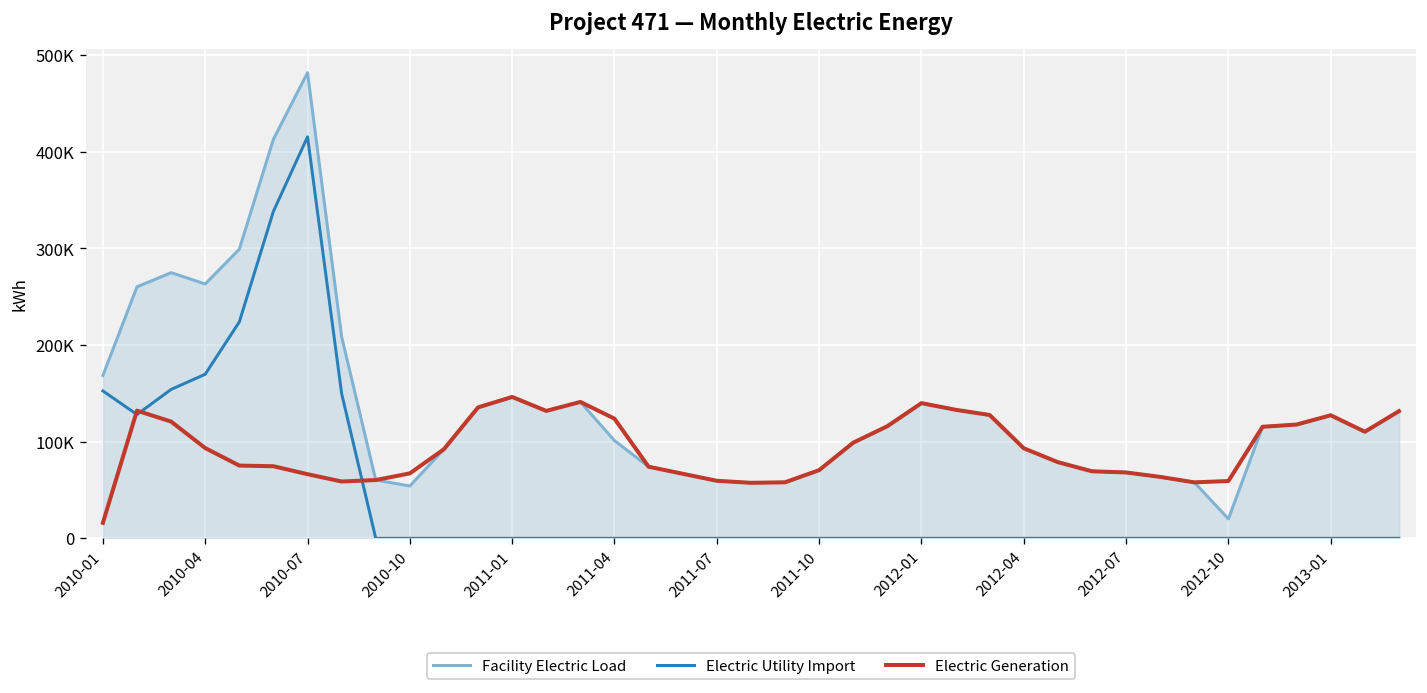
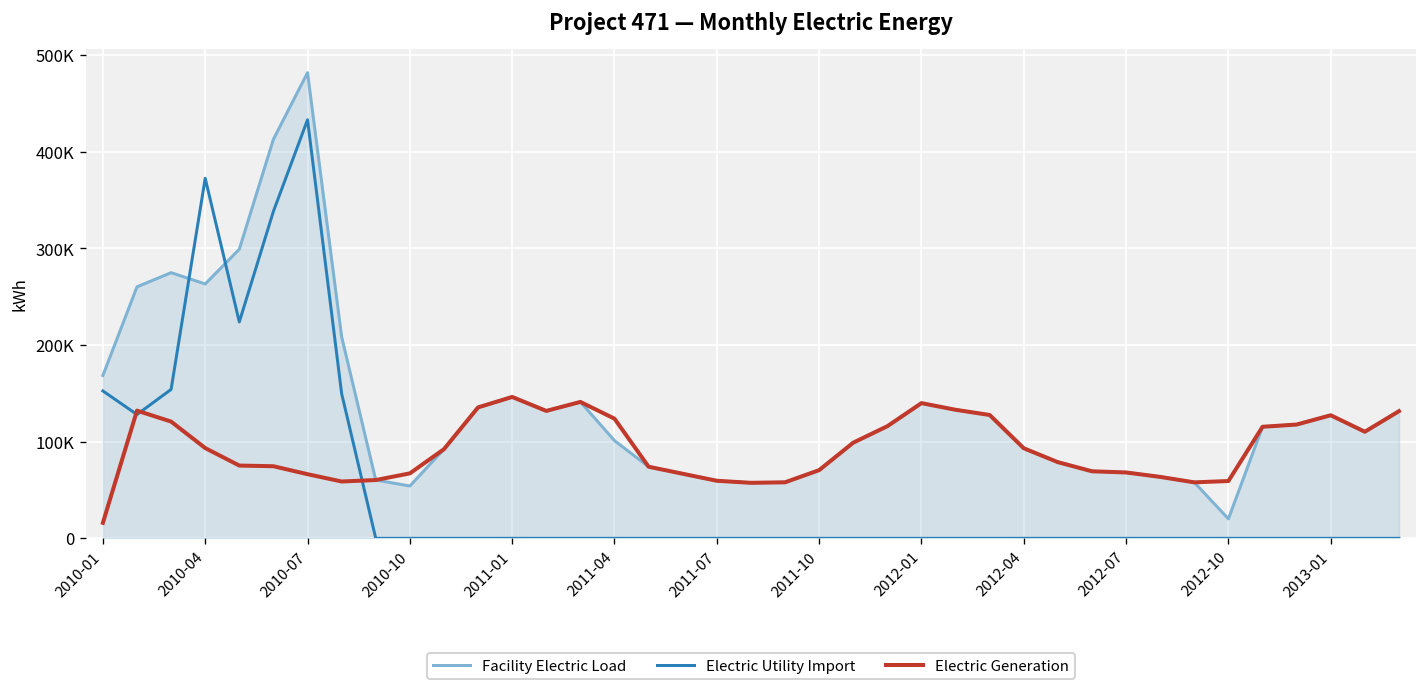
Electric Utility Import, 2010-04: 170000 -> 370000
Electric Utility Import, 2010-07: 420000 -> 430000
